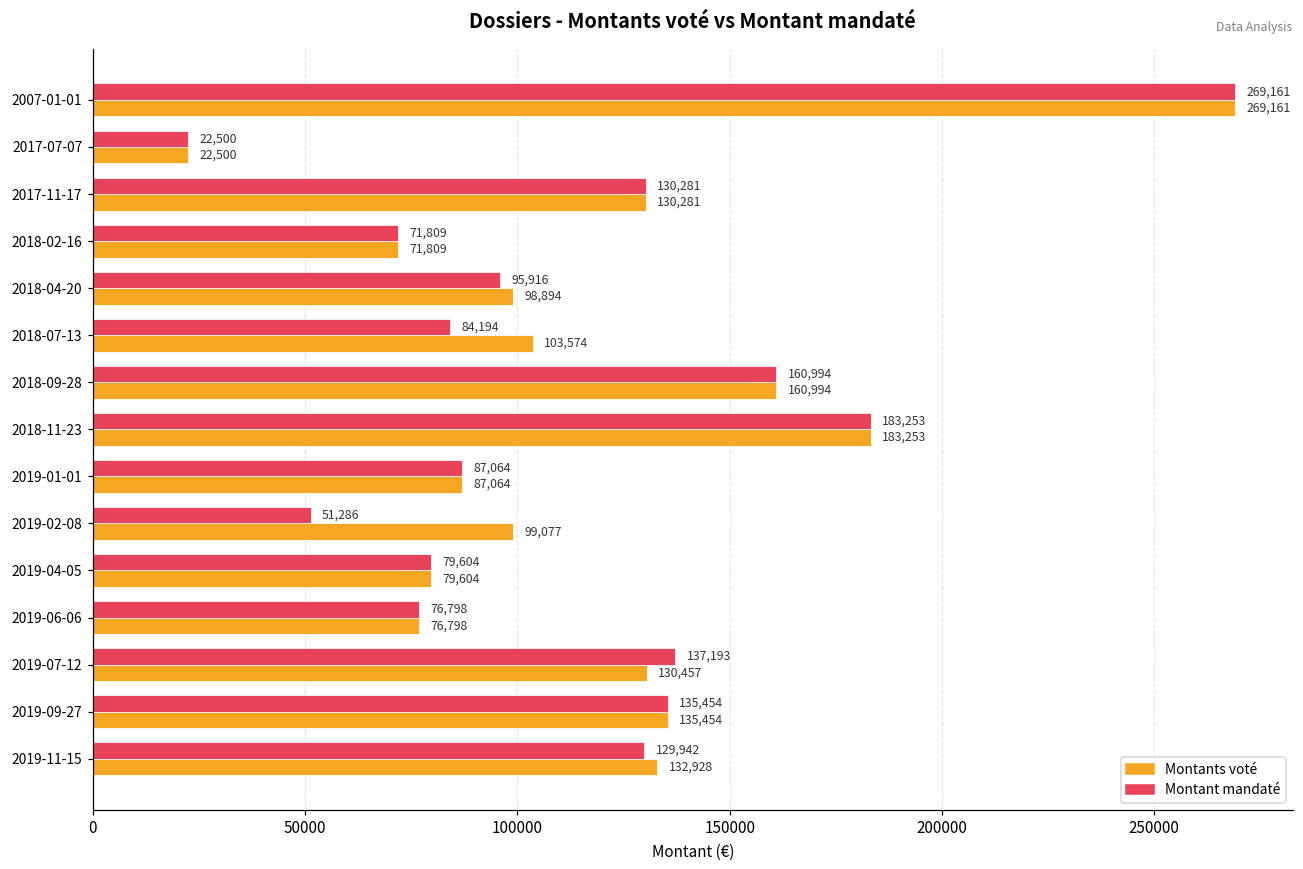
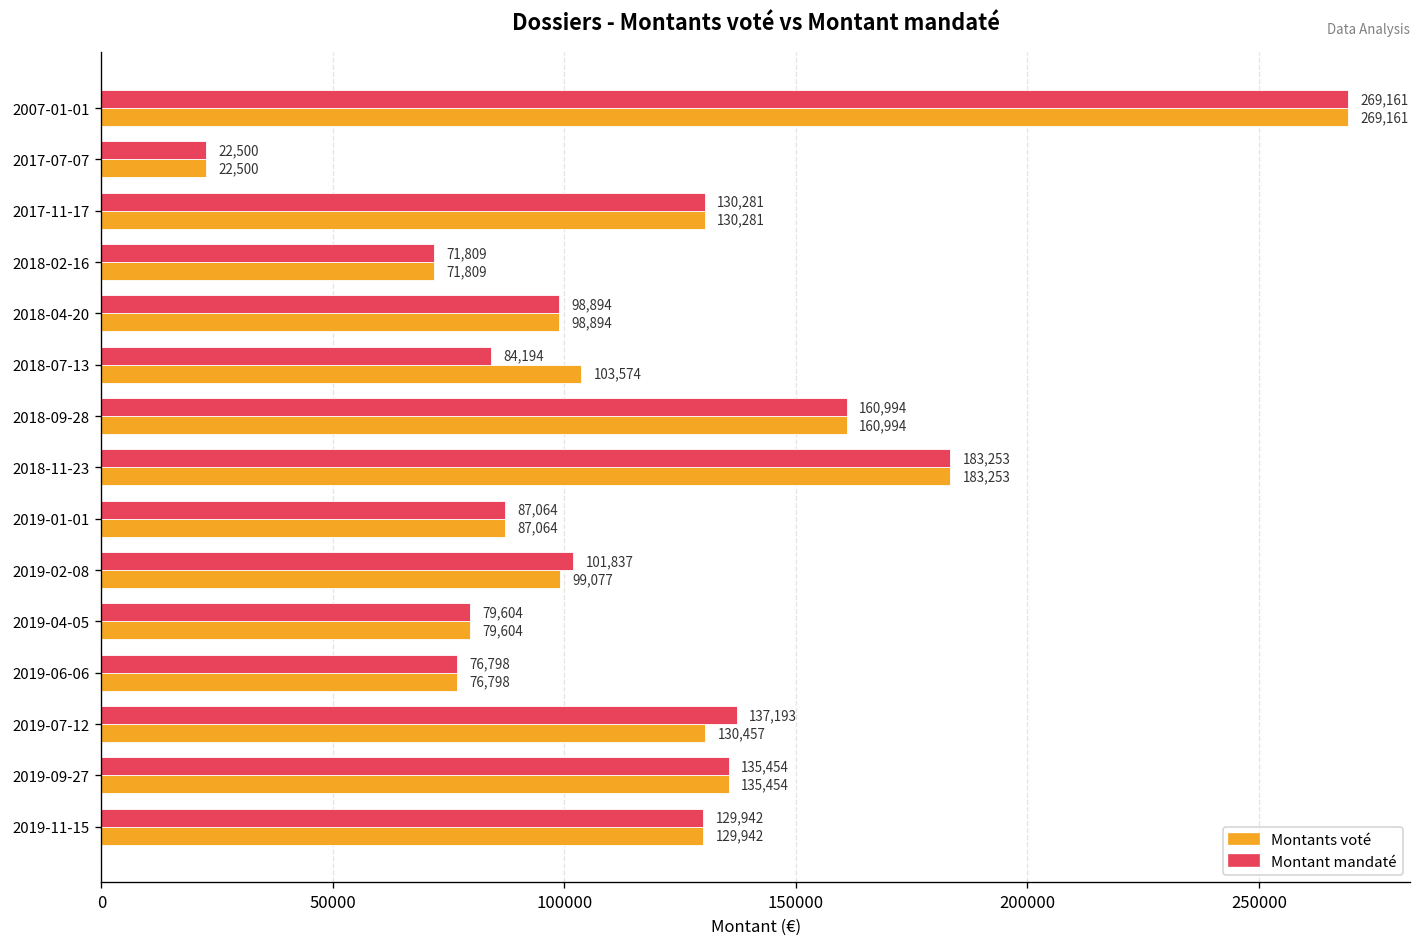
Montant mandaté, 2018-04-20: 95,916 -> 98,894
Montant mandaté, 2019-02-08: 51,286 -> 101,837
Montants voté, 2019-11-15: 132,928 -> 129,942
